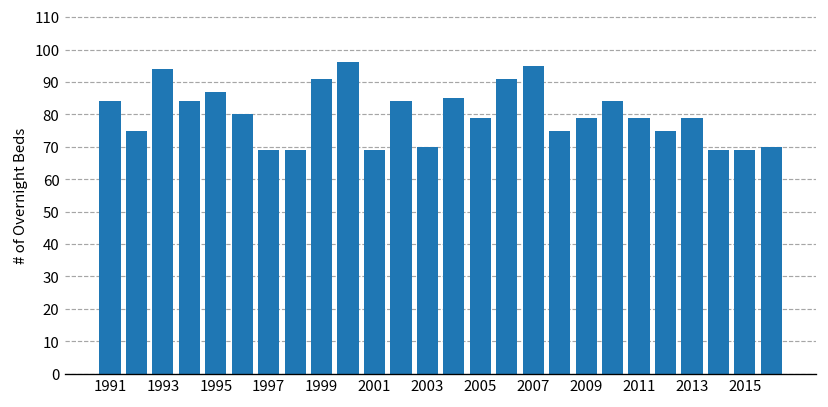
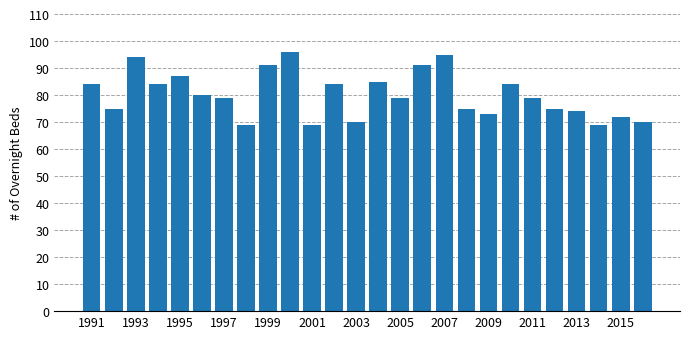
1997: 69 -> 79
2009: 79 -> 73
2013: 79 -> 74
2015: 69 -> 72
